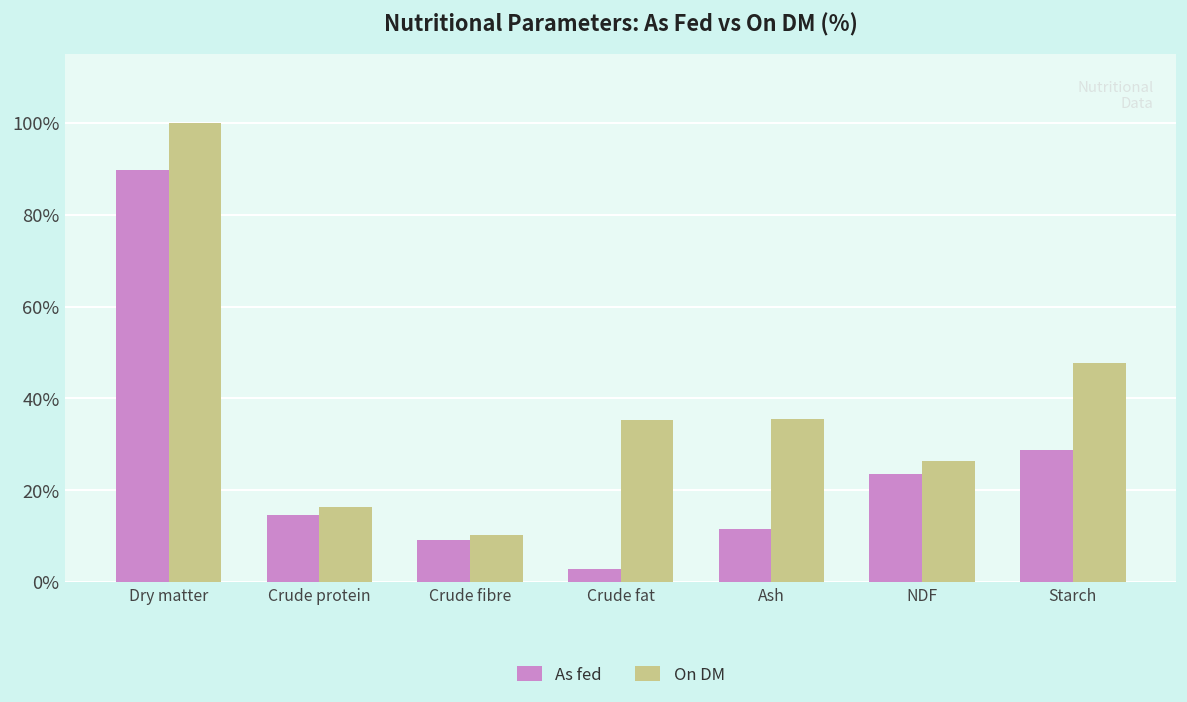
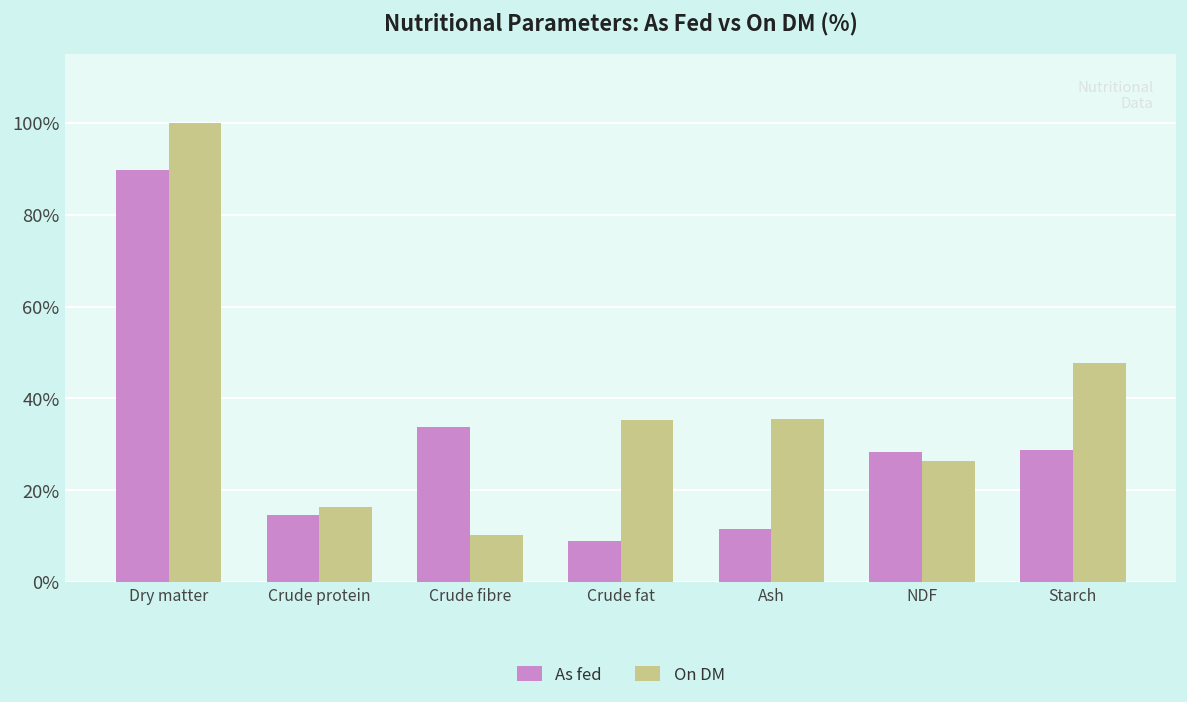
As fed, Crude fibre: 9% -> 34%
As fed, Crude fat: 3% -> 9%
As fed, NDF: 24% -> 28%
